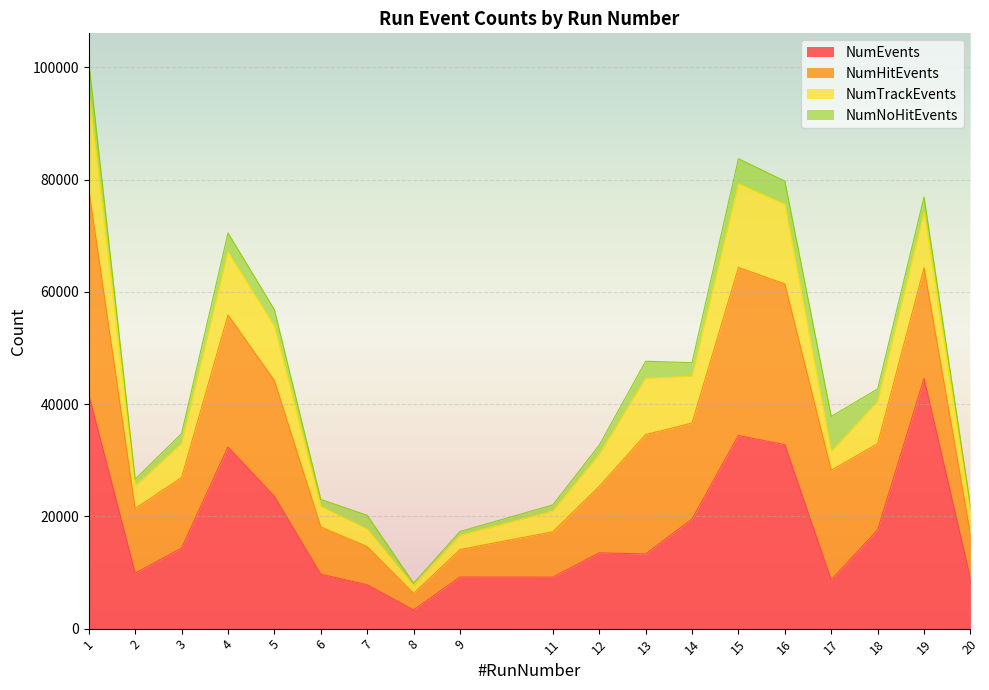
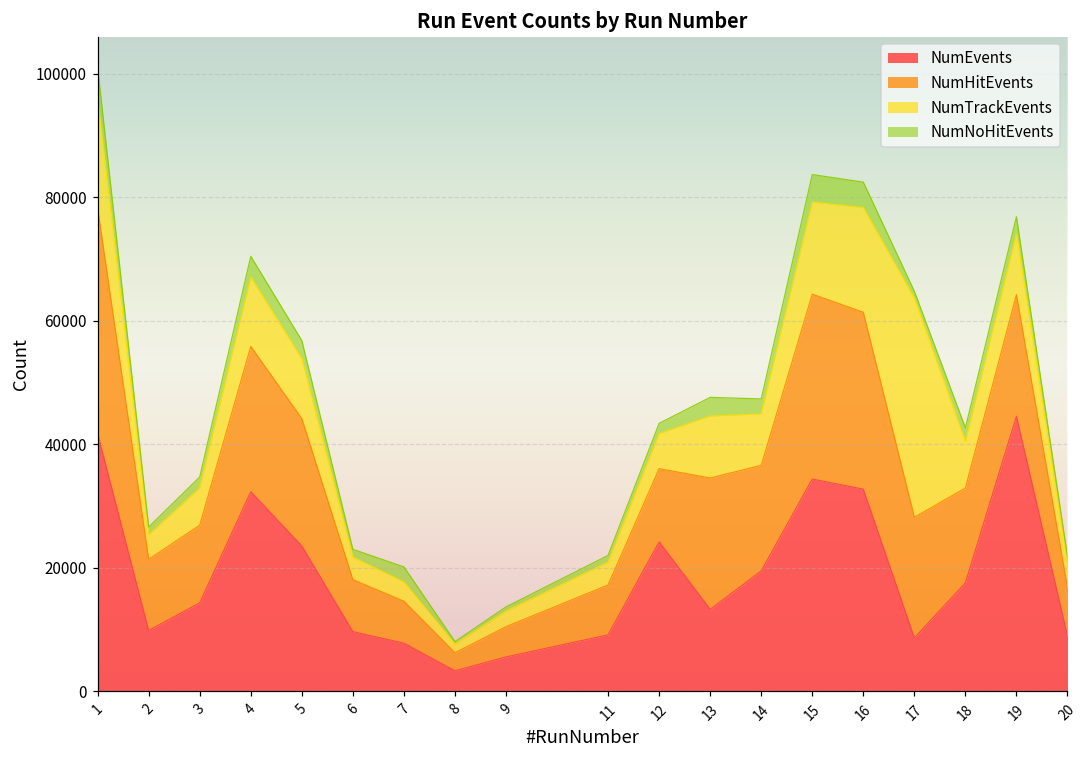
NumEvents, 9: 9000 -> 6000
NumEvents, 12: 14000 -> 24000
NumTrackEvents, 16: 14000 -> 17000
NumTrackEvents, 17: 3000 -> 35000
NumNoHitEvents, 17: 6000 -> 1000
